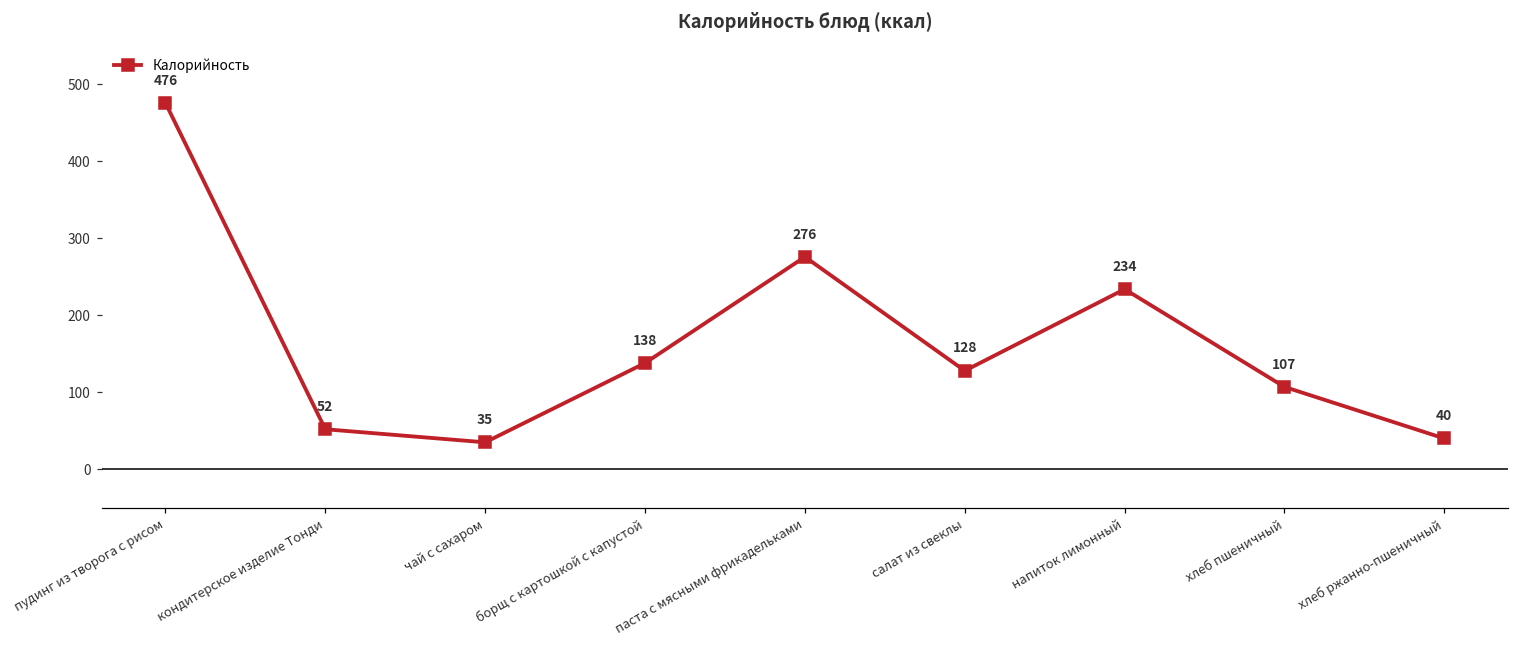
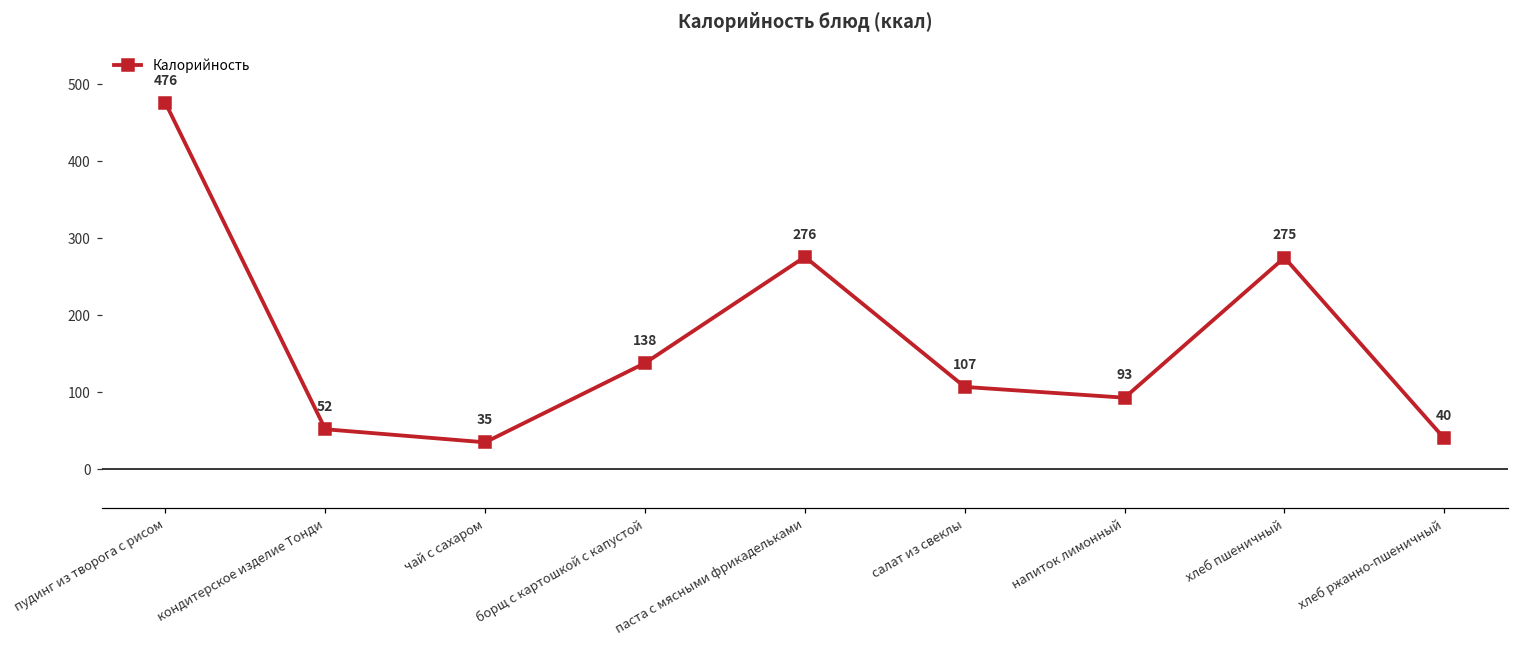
салат из свеклы: 128 -> 107
напиток лимонный: 234 -> 93
хлеб пшеничный: 107 -> 275
